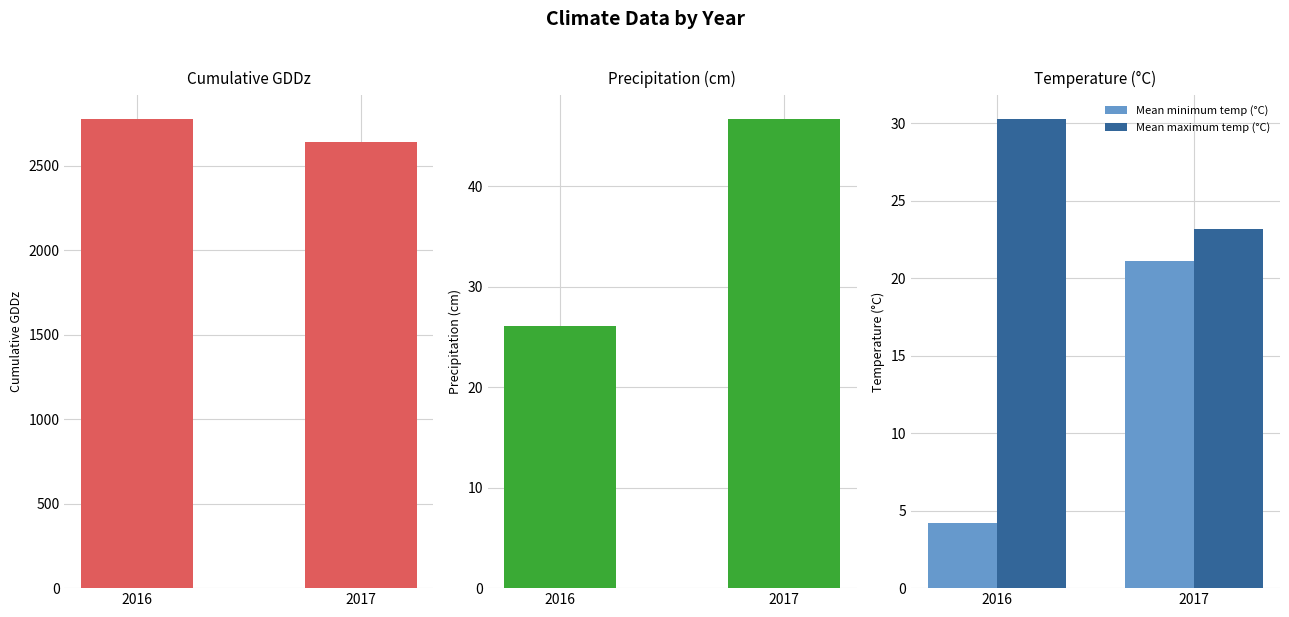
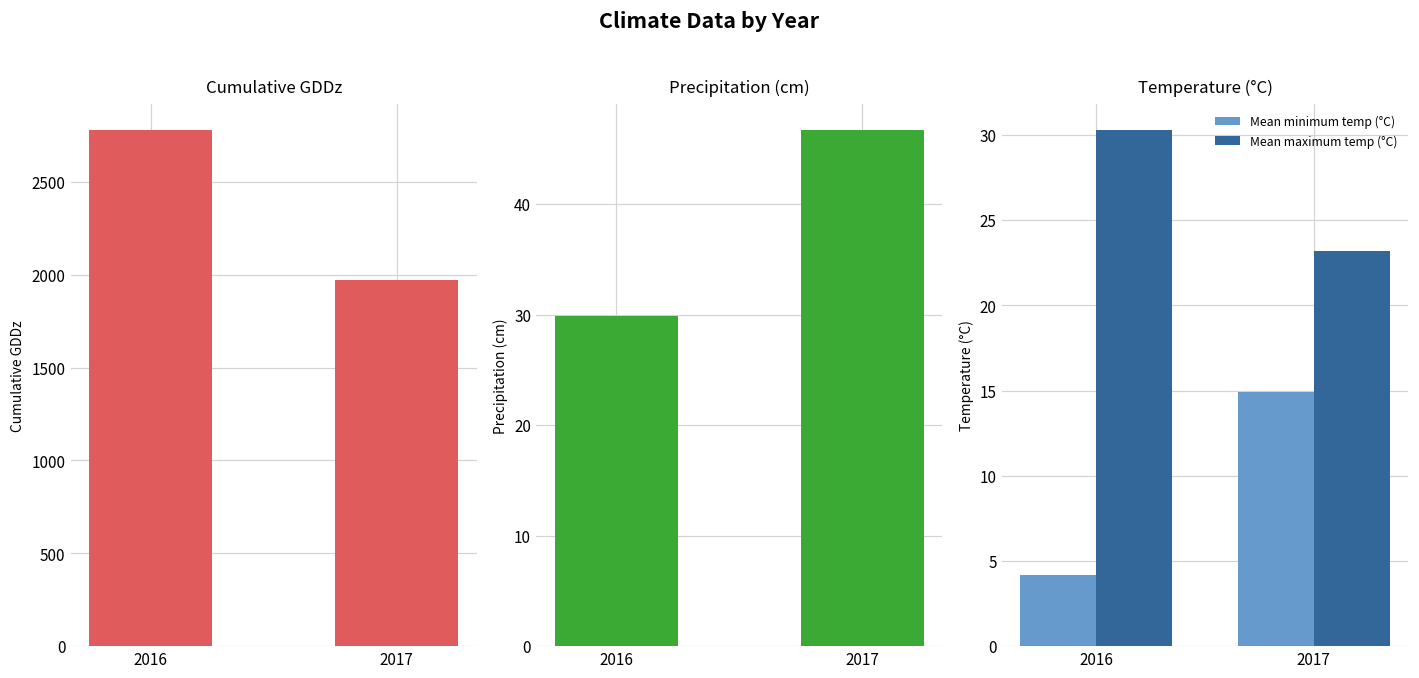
Cumulative GDDz, 2017: 2640 -> 1970
Precipitation (cm), 2016: 26.1 -> 29.9
Temperature (°C), Mean minimum temp (°C), 2017: 21.1 -> 14.9
